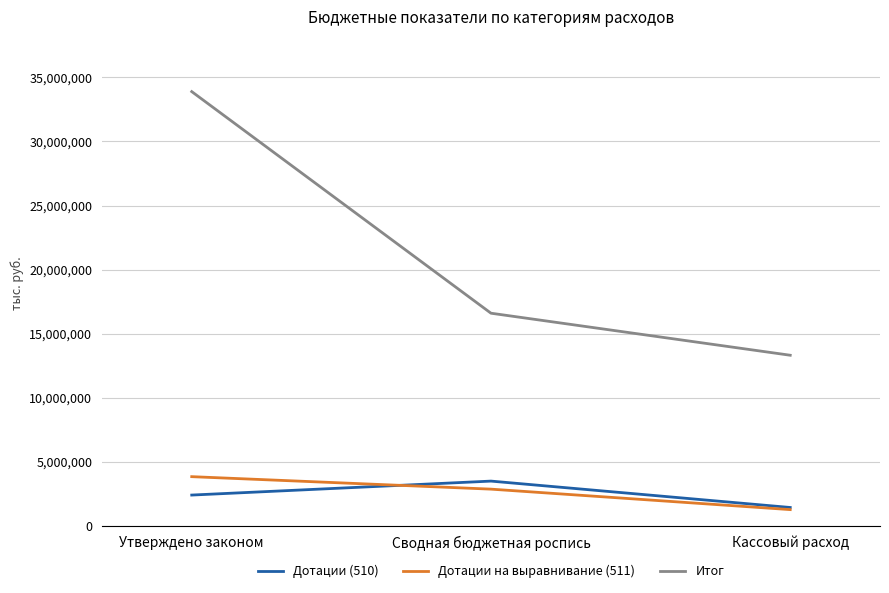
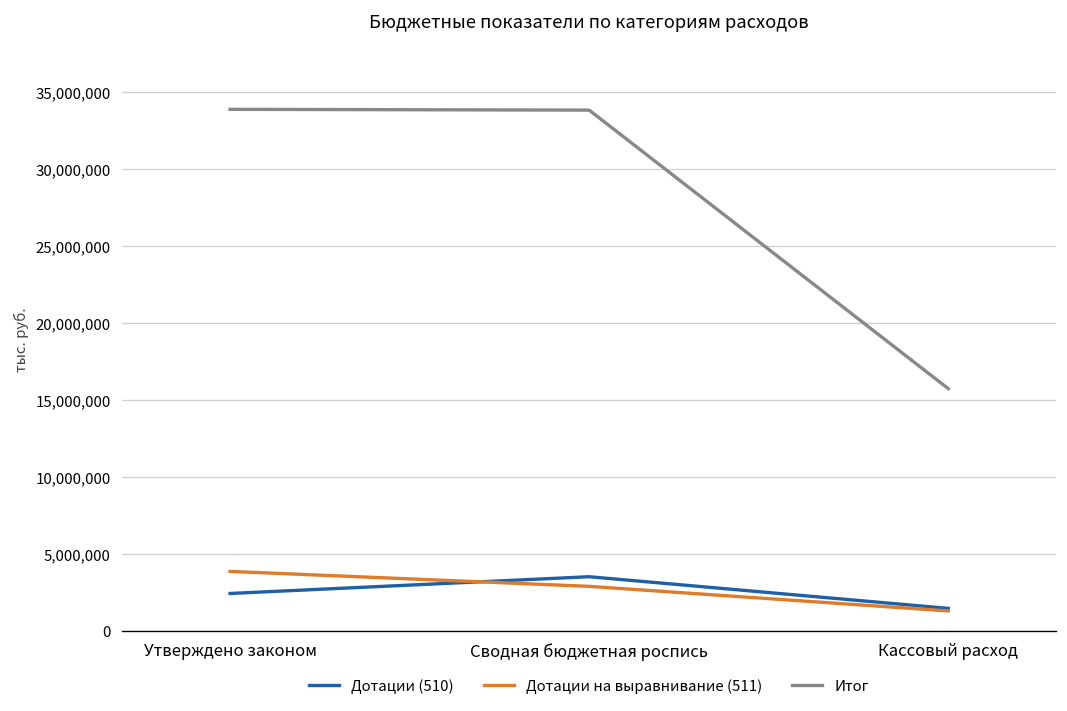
Итог, Сводная бюджетная роспись: 16,600,000 -> 33,800,000
Итог, Кассовый расход: 13,300,000 -> 15,700,000
